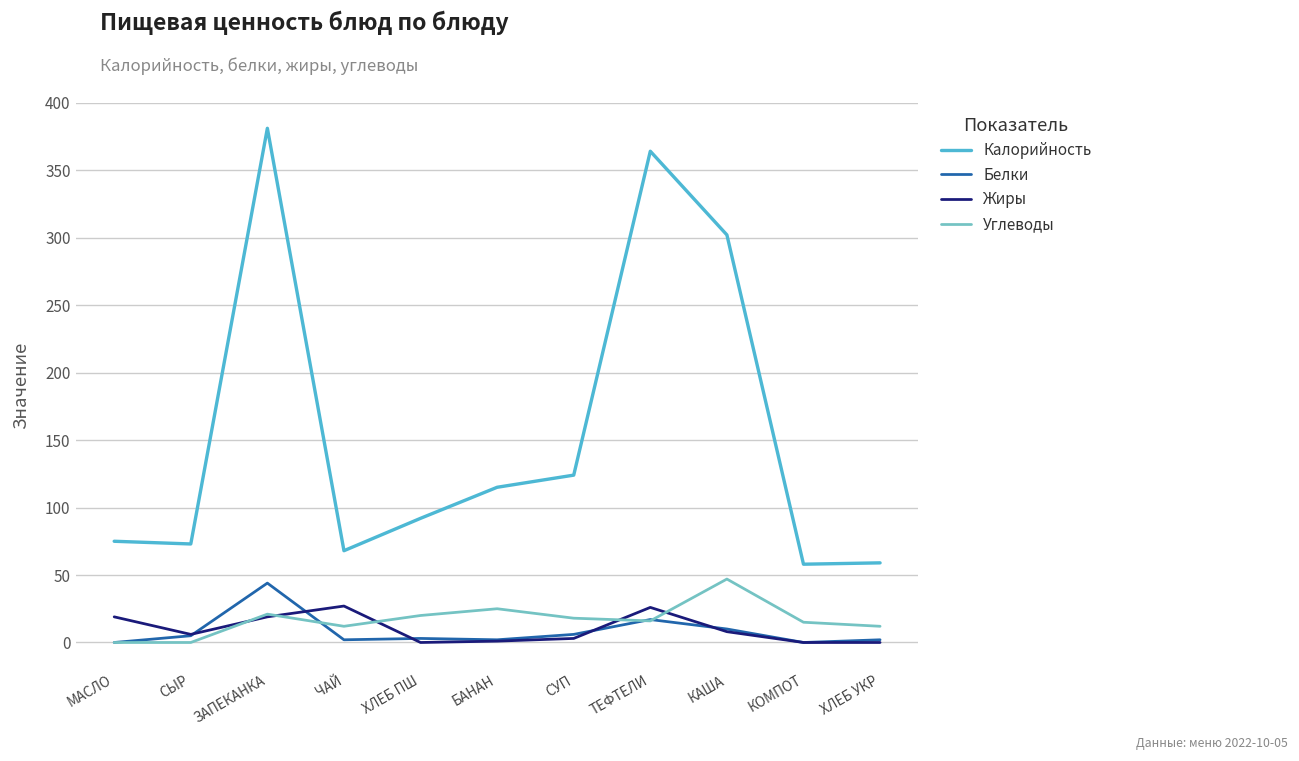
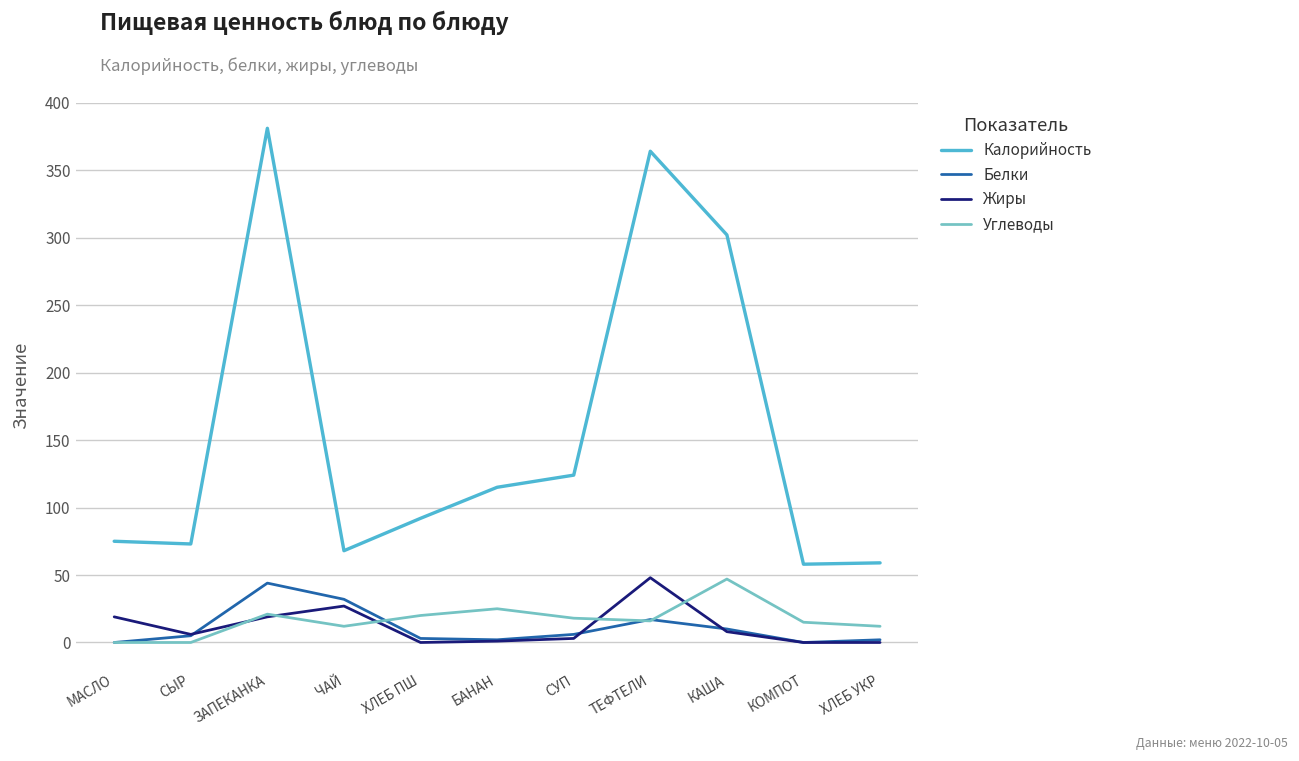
Белки, ЧАЙ: 2 -> 32
Жиры, ТЕФТЕЛИ: 26 -> 48
